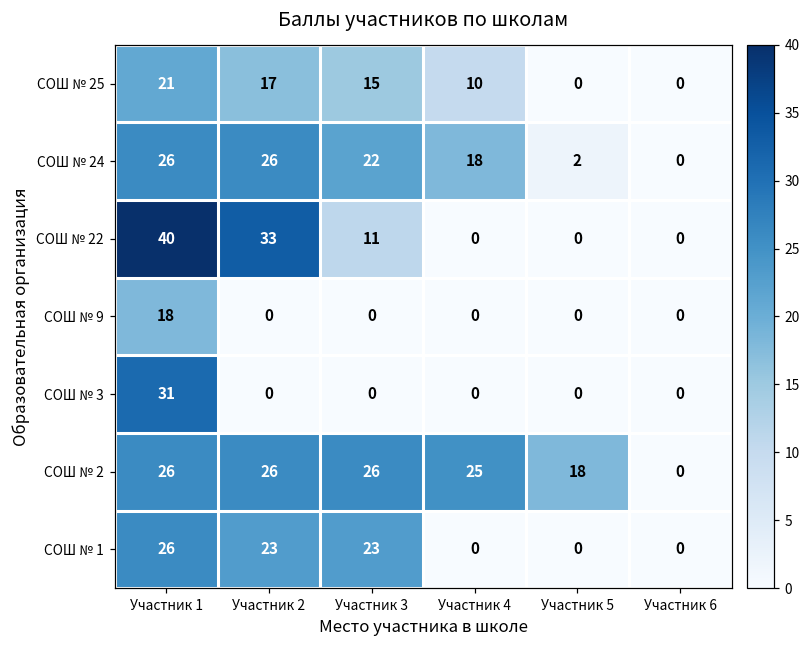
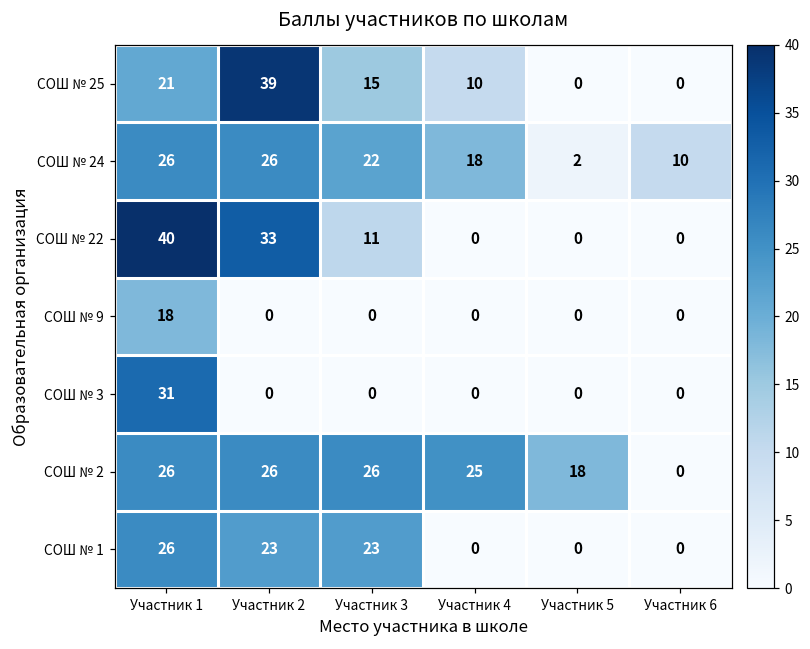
СОШ № 25, Участник 2: 17 -> 39
СОШ № 24, Участник 6: 0 -> 10
